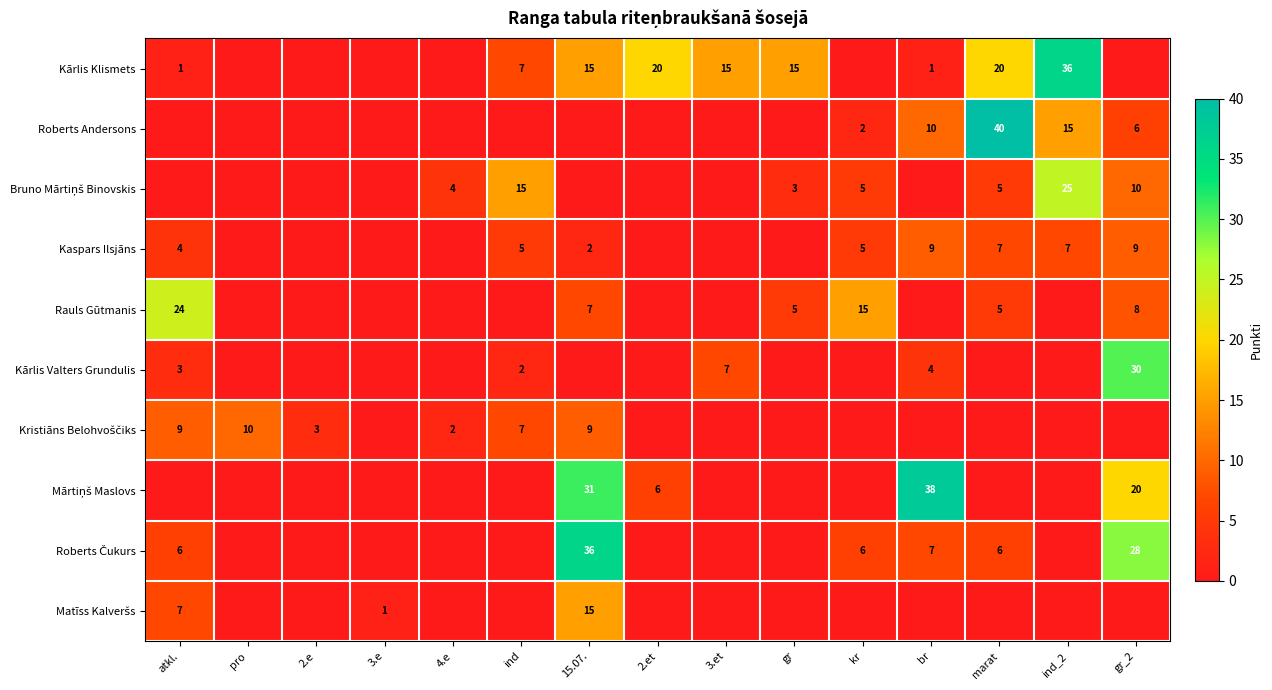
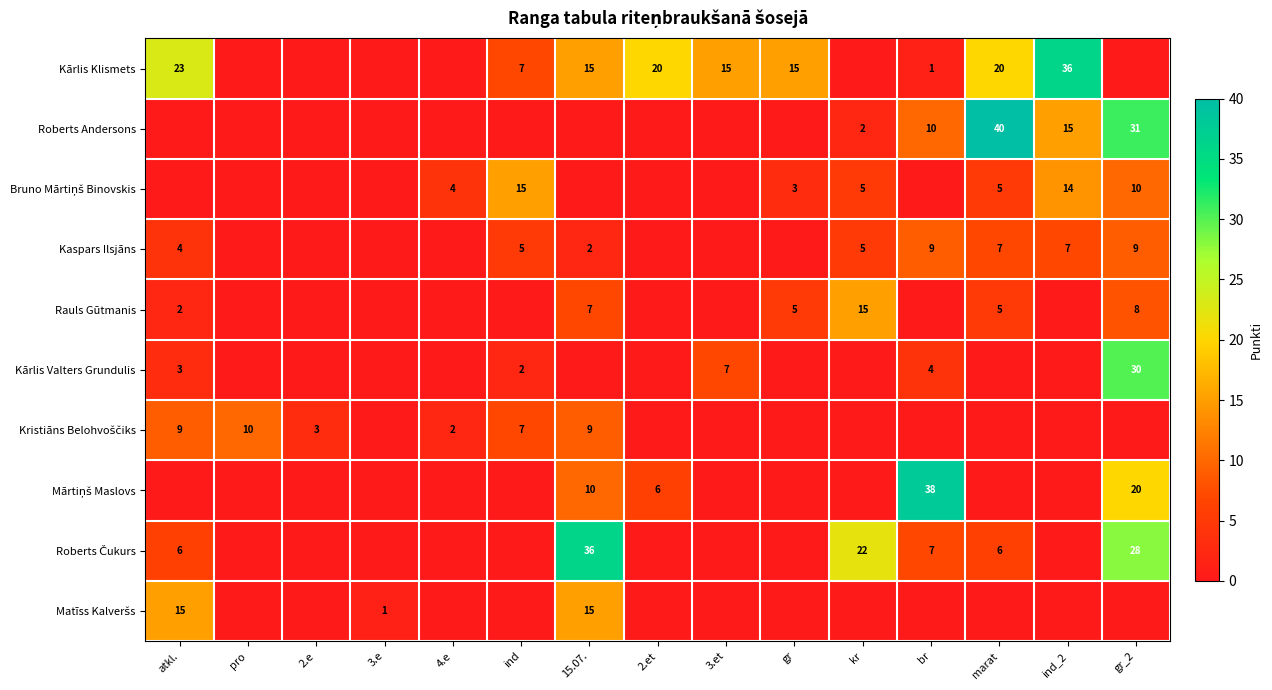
Kārlis Klismets, atkl.: 1 -> 23
Roberts Andersons, gr_2: 6 -> 31
Bruno Mārtiņš Binovskis, ind_2: 25 -> 14
Rauls Gūtmanis, atkl.: 24 -> 2
Mārtiņš Maslovs, 15.07.: 31 -> 10
Roberts Čukurs, kr: 6 -> 22
Matīss Kalveršs, atkl.: 7 -> 15
